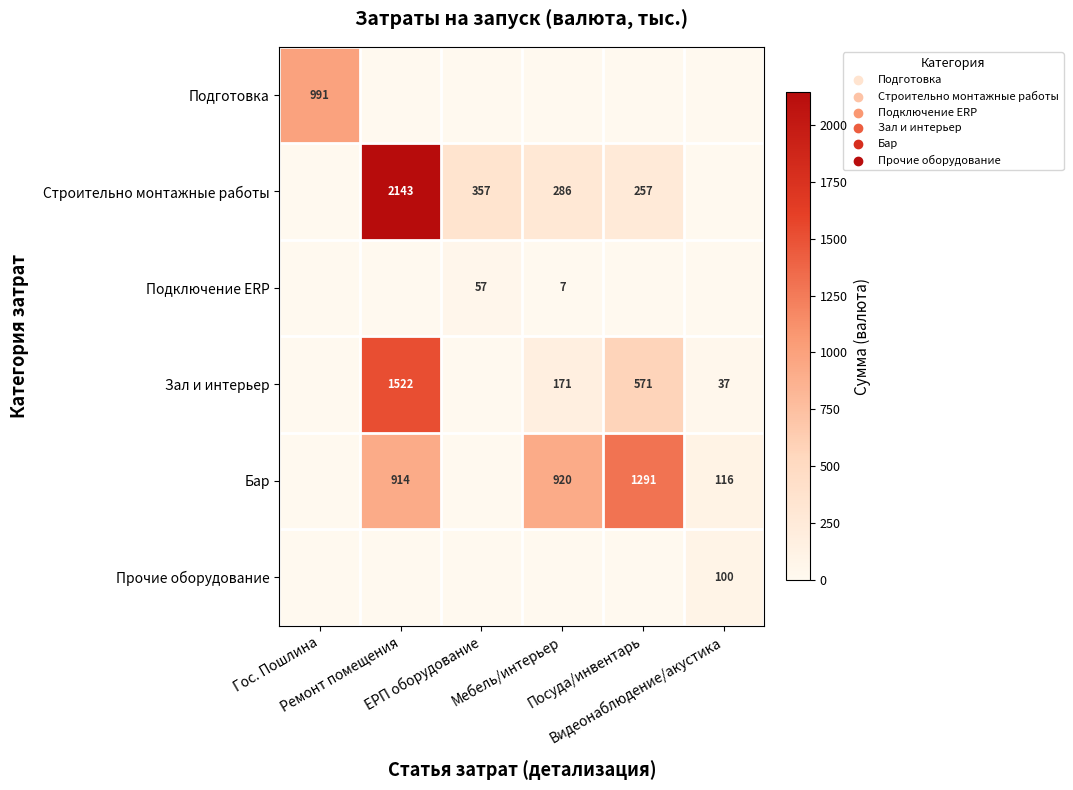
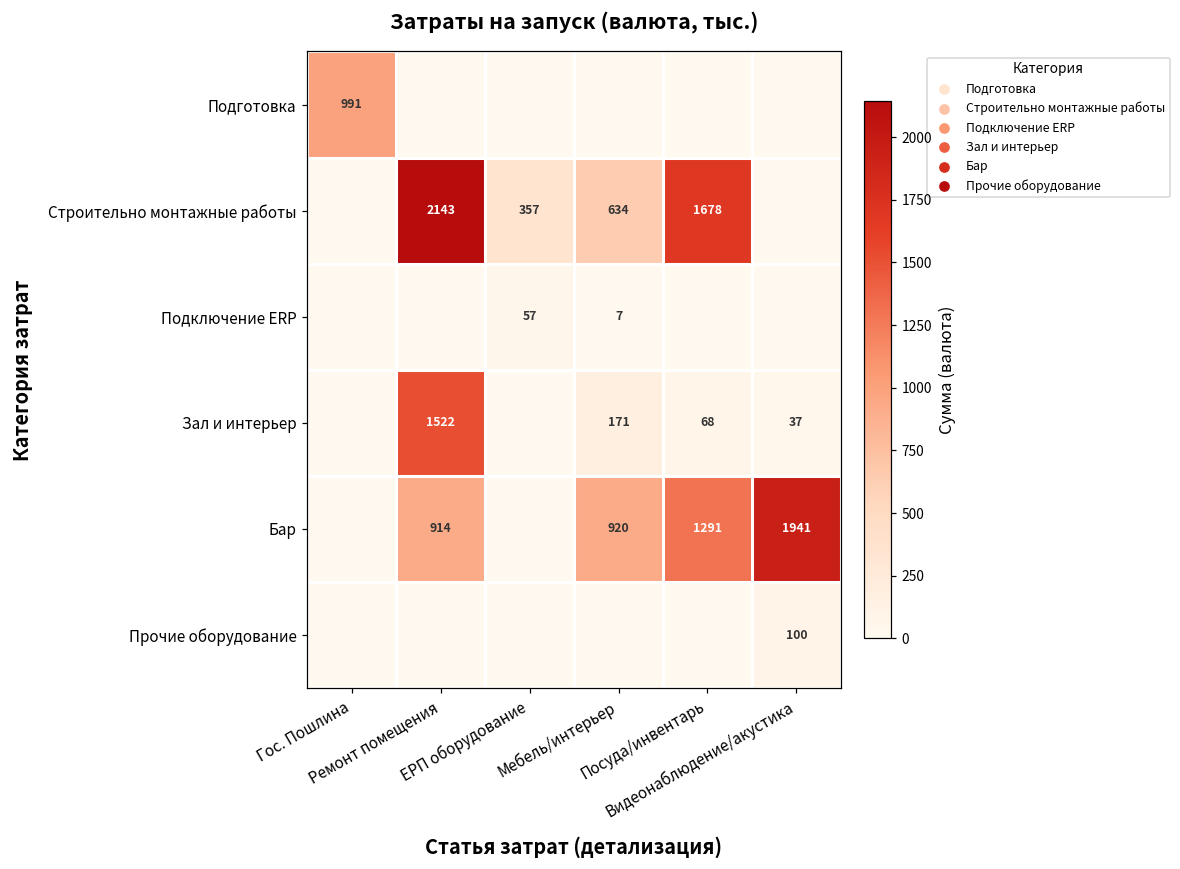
Строительно монтажные работы, Мебель/интерьер: 286 -> 634
Строительно монтажные работы, Посуда/инвентарь: 257 -> 1678
Зал и интерьер, Посуда/инвентарь: 571 -> 68
Бар, Видеонаблюдение/акустика: 116 -> 1941
